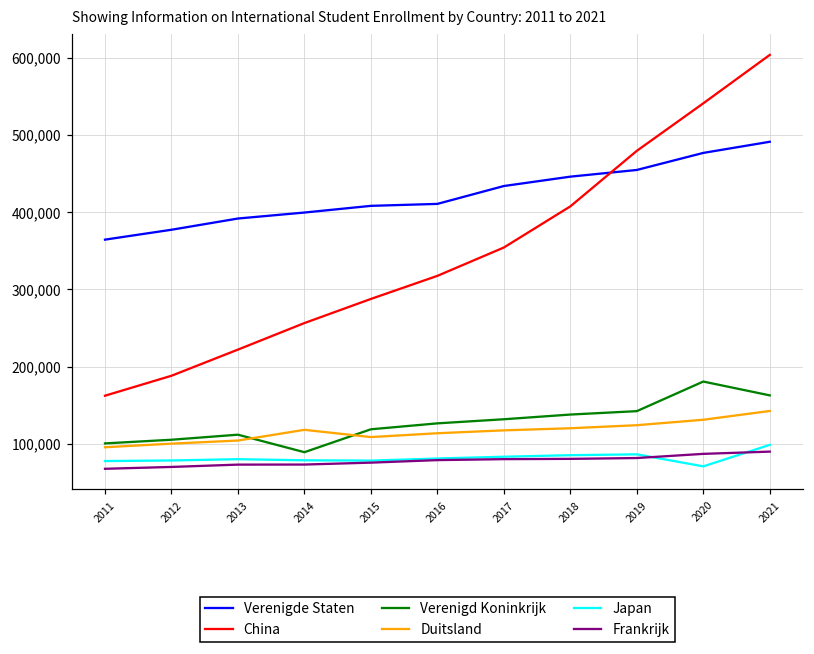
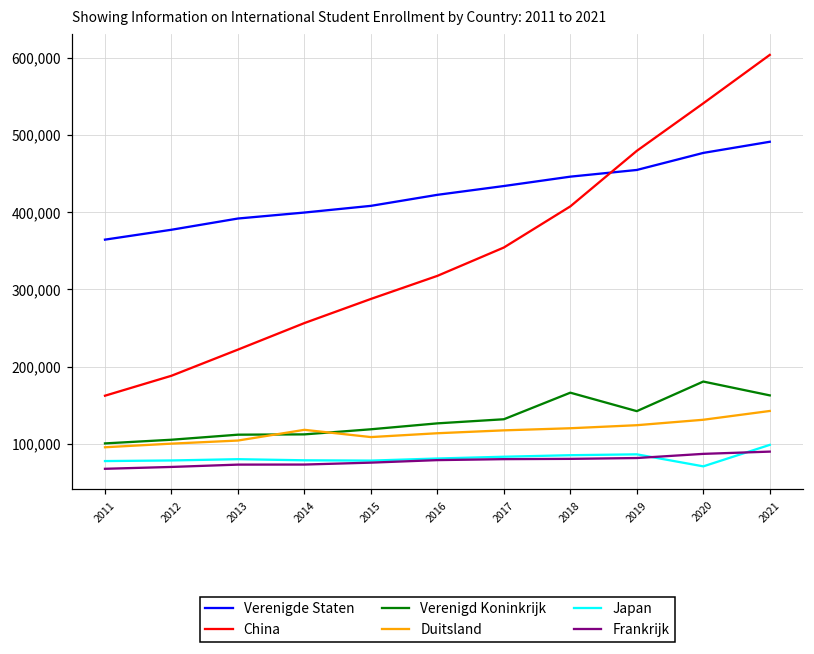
Verenigd Koninkrijk, 2014: 90,000 -> 110,000
Verenigde Staten, 2016: 410,000 -> 420,000
Verenigd Koninkrijk, 2018: 140,000 -> 170,000
